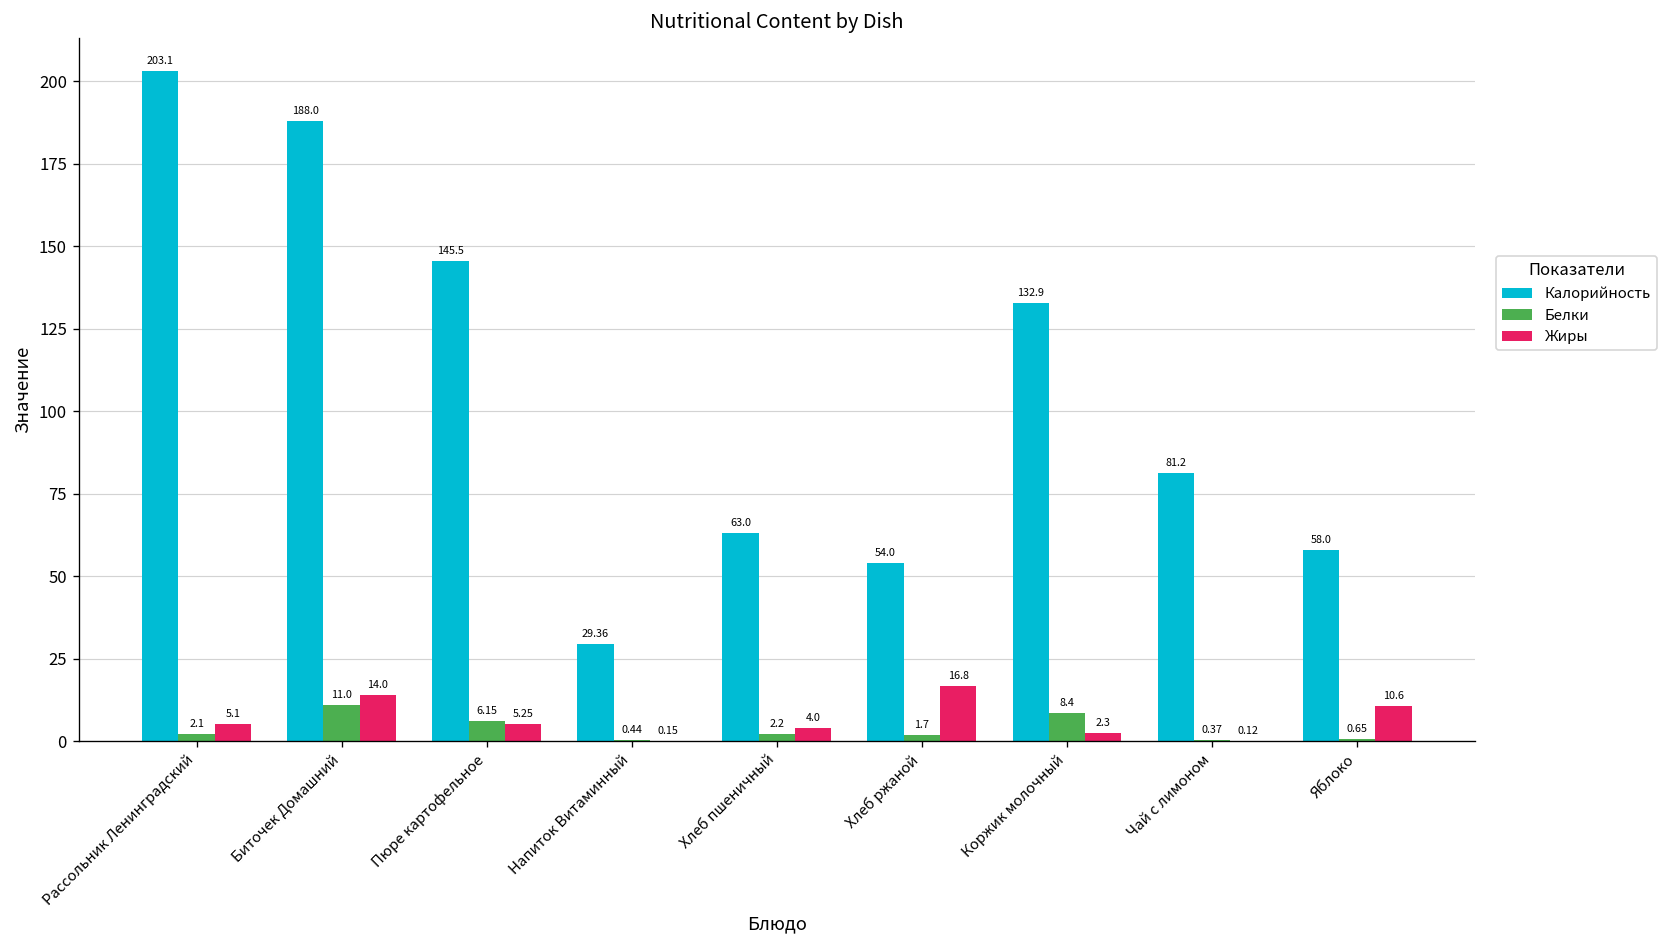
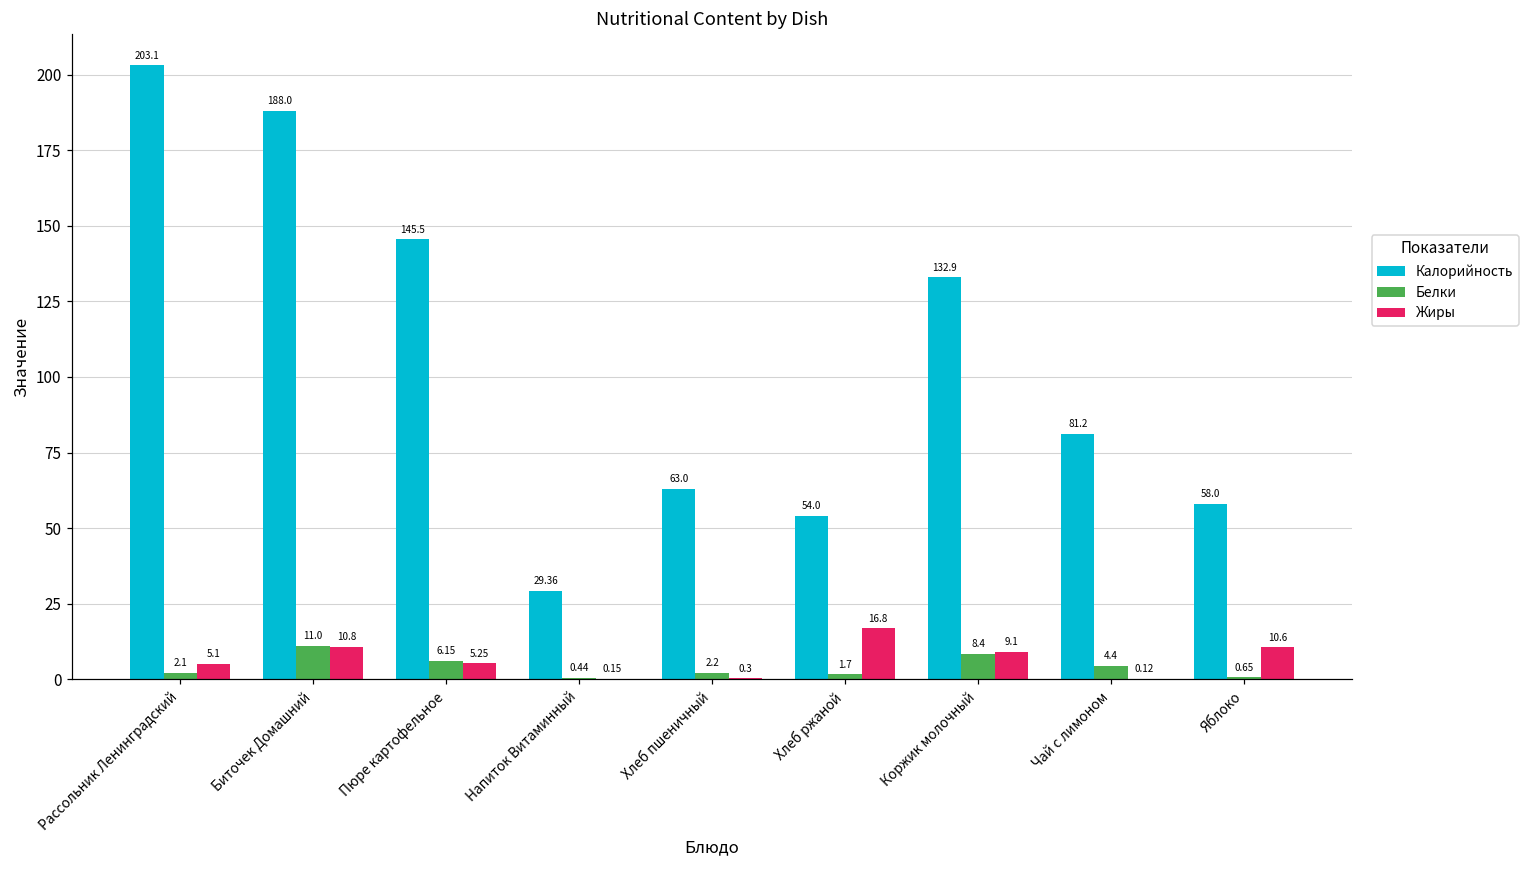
Жиры, Биточек Домашний: 14.0 -> 10.8
Жиры, Хлеб пшеничный: 4.0 -> 0.3
Жиры, Коржик молочный: 2.3 -> 9.1
Белки, Чай с лимоном: 0.37 -> 4.4
